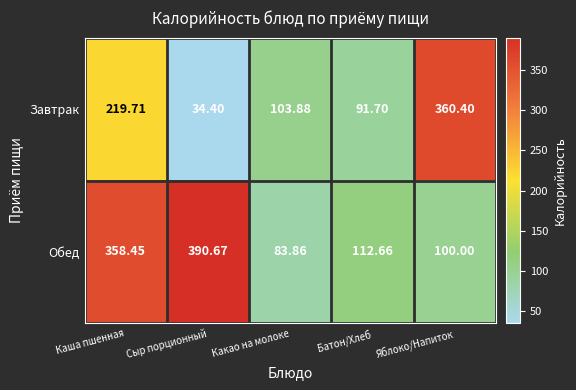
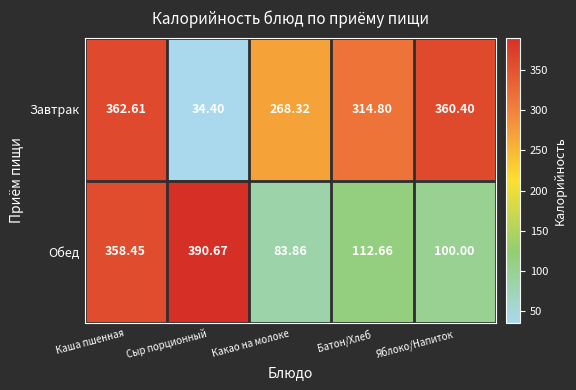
Завтрак, Каша пшенная: 219.71 -> 362.61
Завтрак, Какао на молоке: 103.88 -> 268.32
Завтрак, Батон/Хлеб: 91.70 -> 314.80
